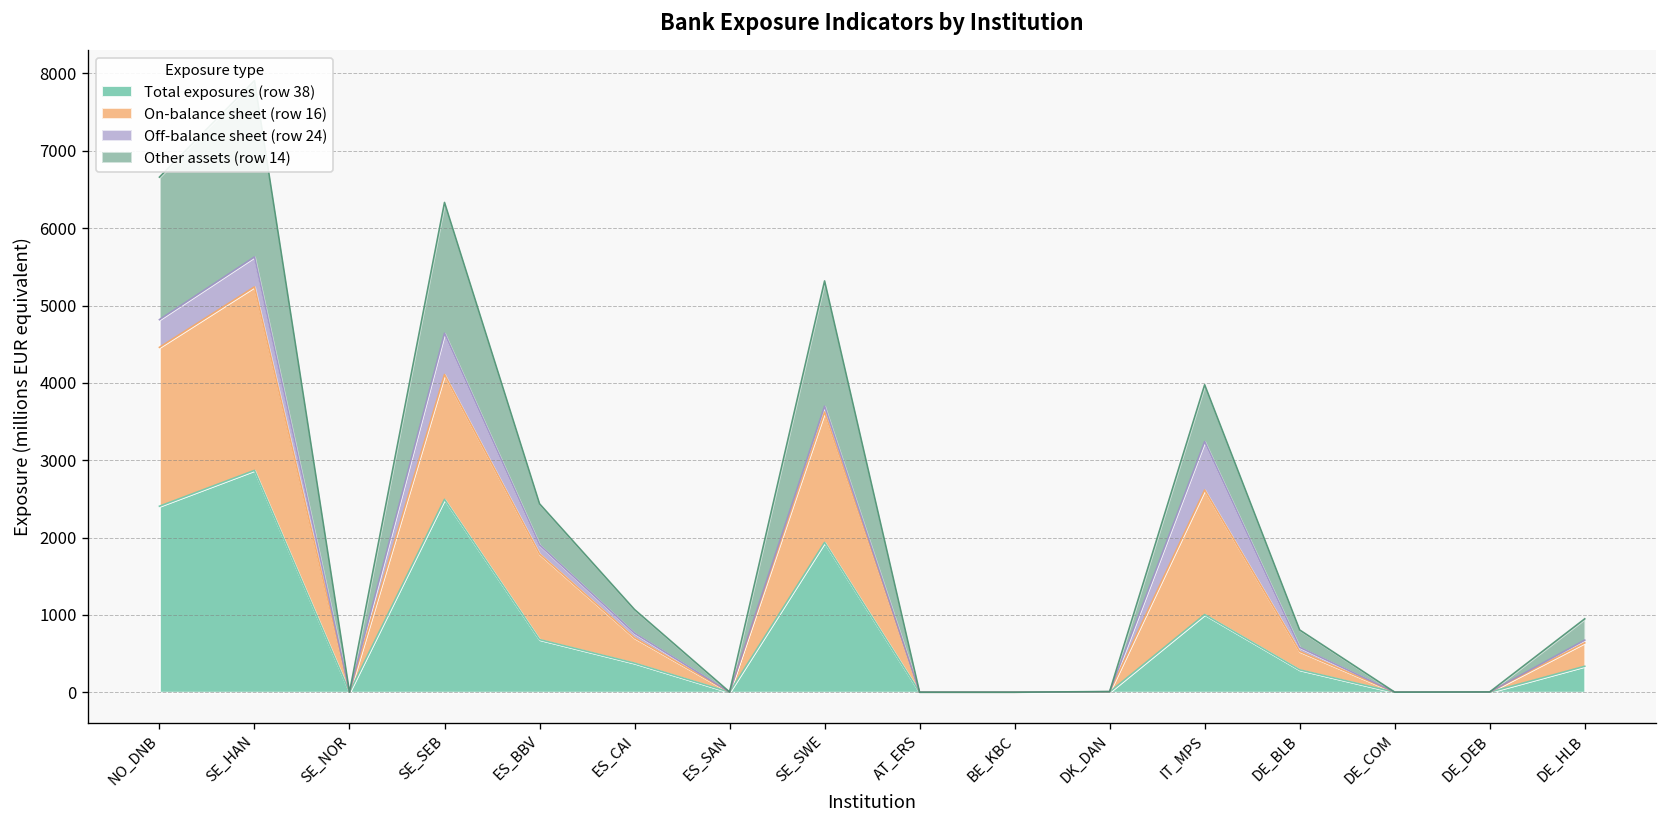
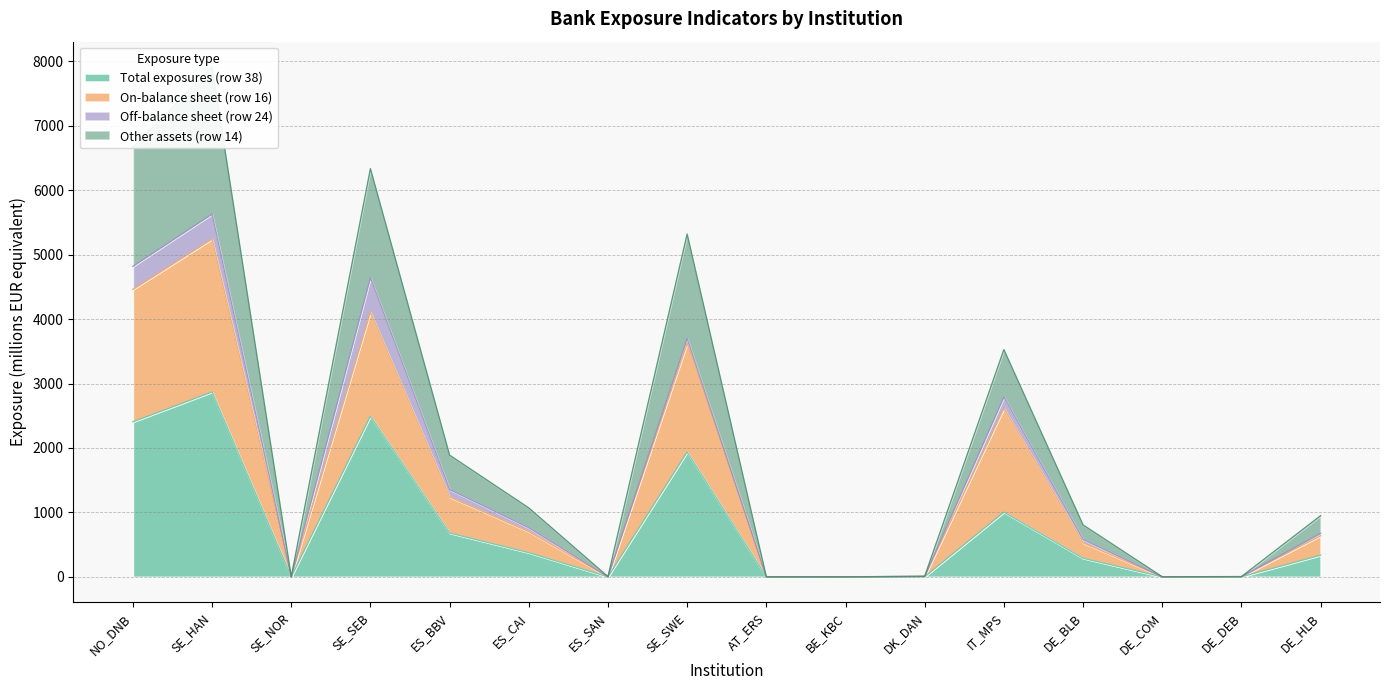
On-balance sheet (row 16), ES_BBV: 1100 -> 600
Off-balance sheet (row 24), IT_MPS: 600 -> 200
